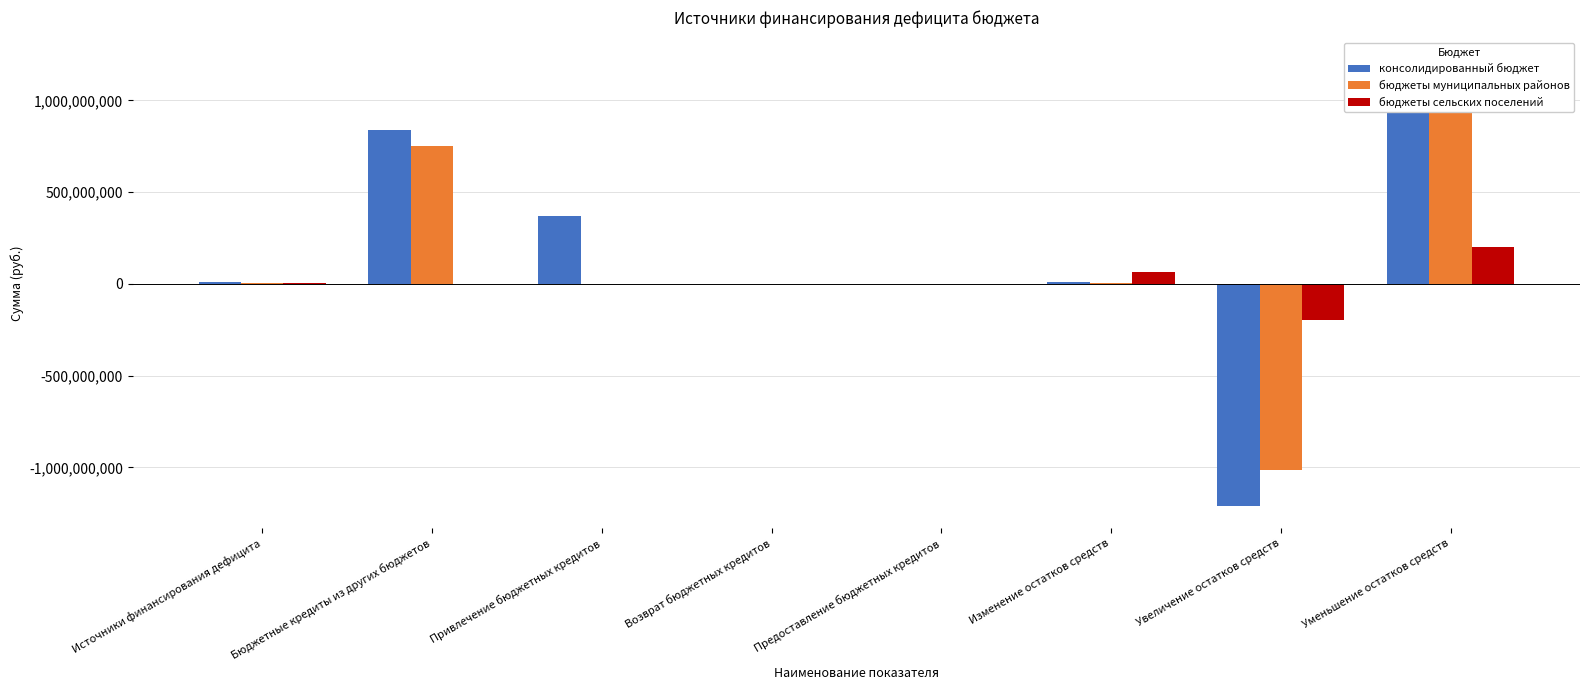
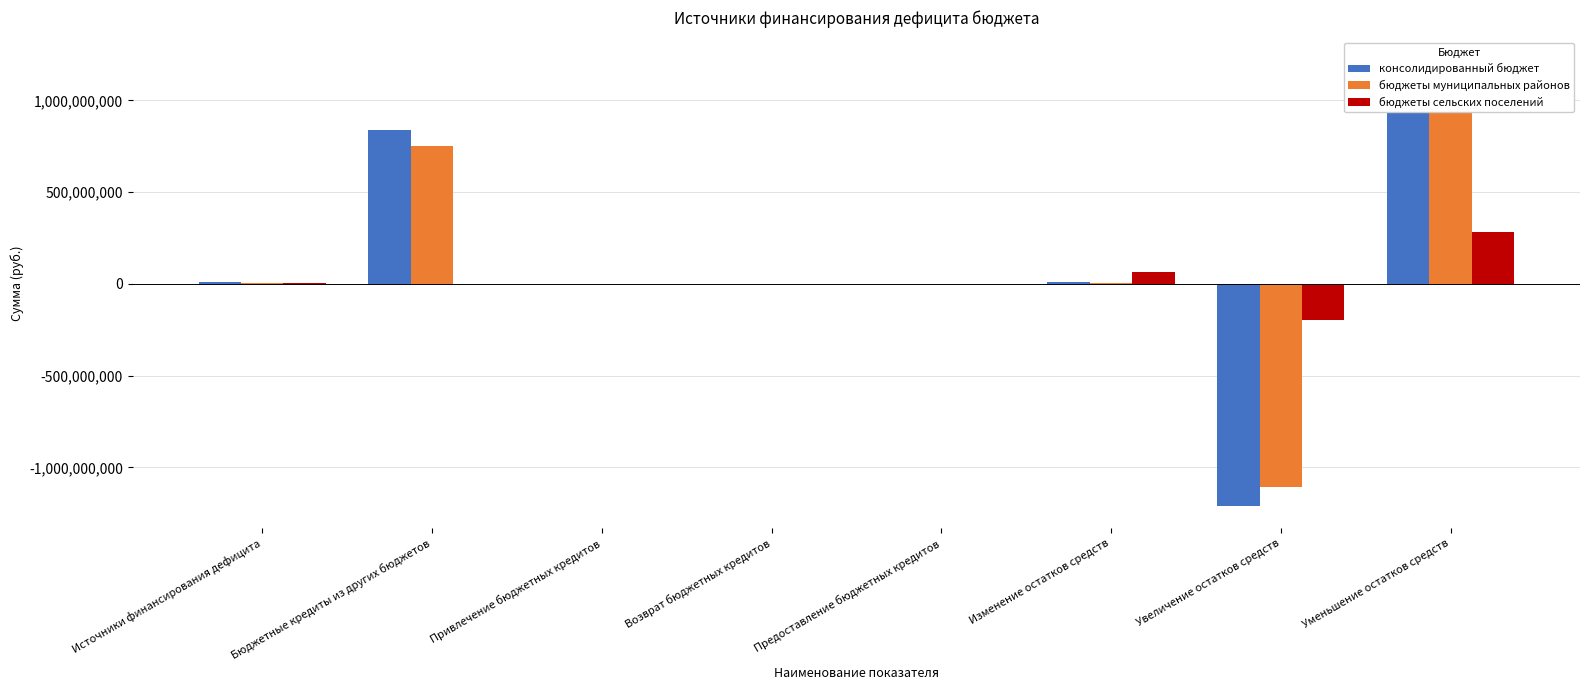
консолидированный бюджет, Привлечение бюджетных кредитов: 370,000,000 -> 0
бюджеты муниципальных районов, Увеличение остатков средств: -1,010,000,000 -> -1,110,000,000
бюджеты сельских поселений, Уменьшение остатков средств: 200,000,000 -> 280,000,000
